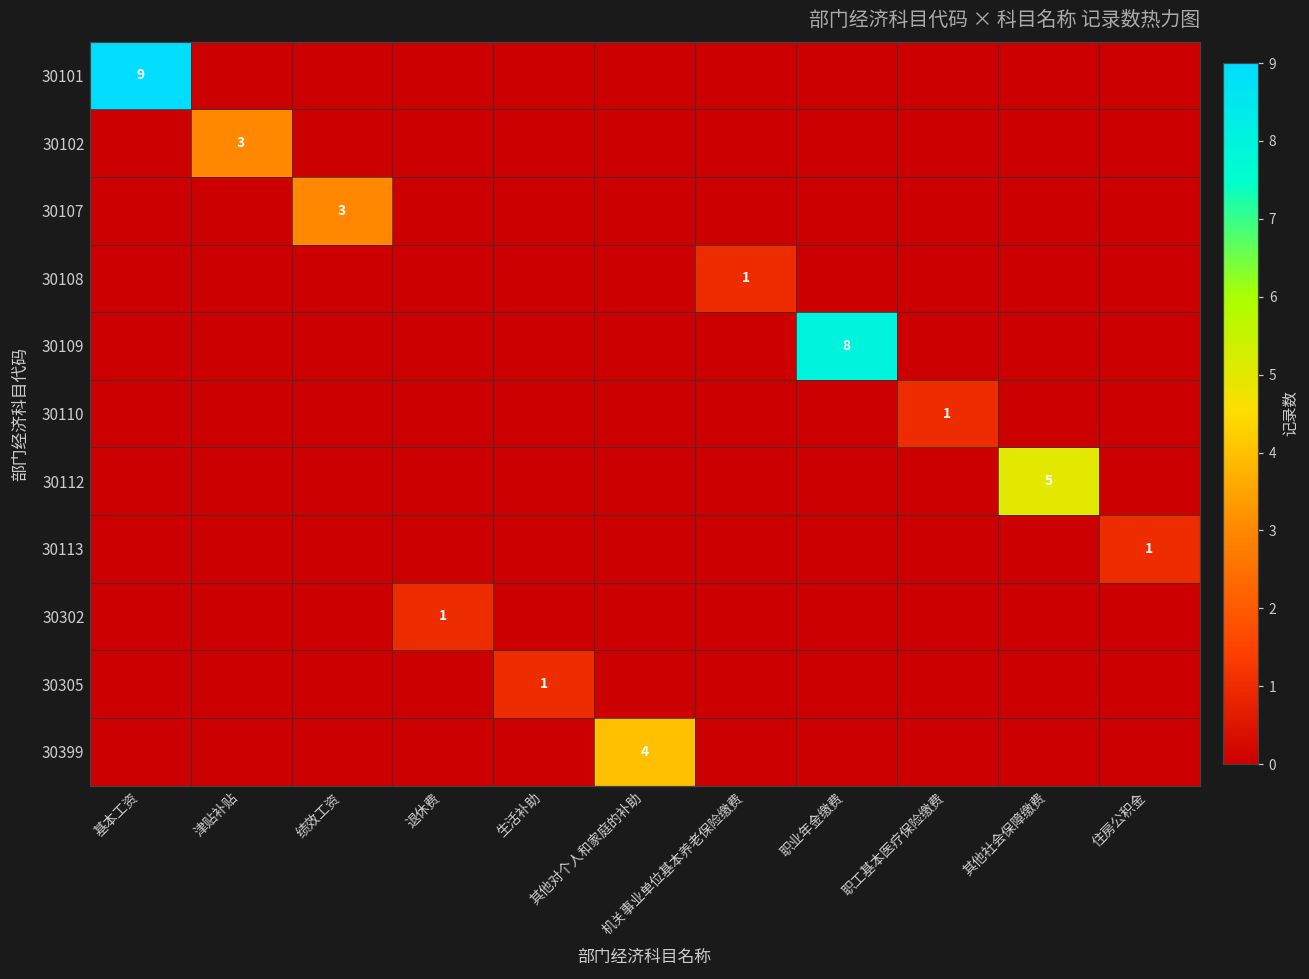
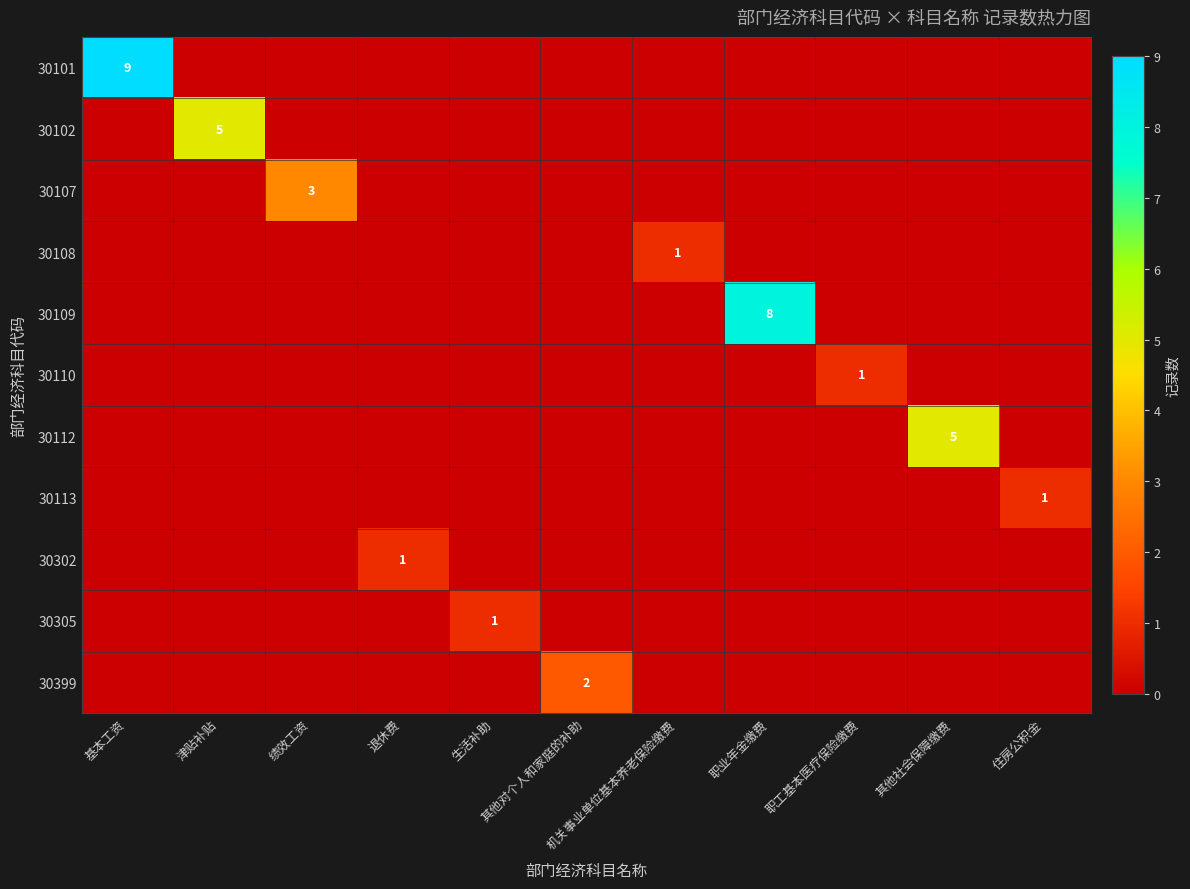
30102, 津贴补贴: 3 -> 5
30399, 其他对个人和家庭的补助: 4 -> 2
